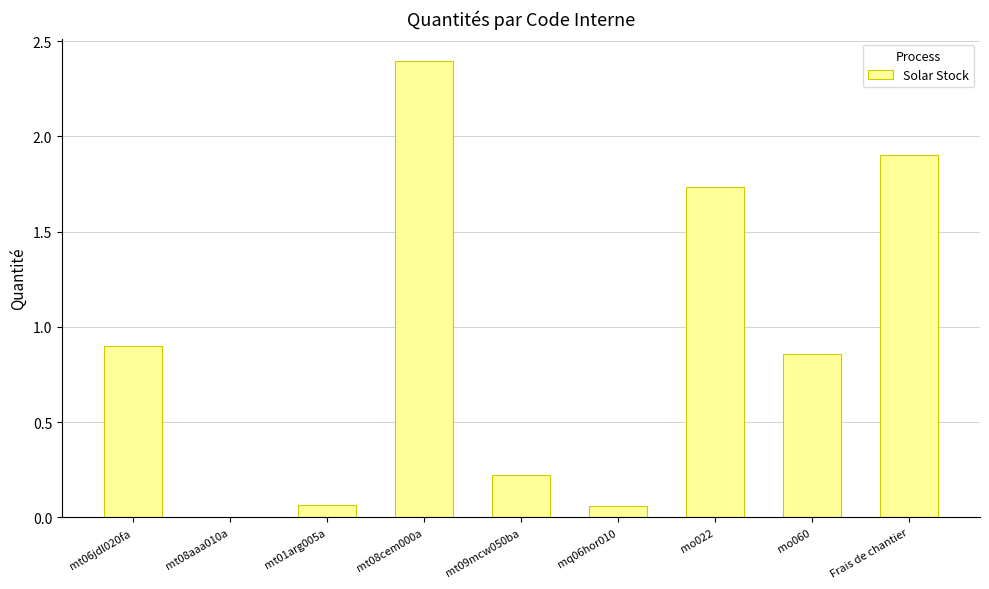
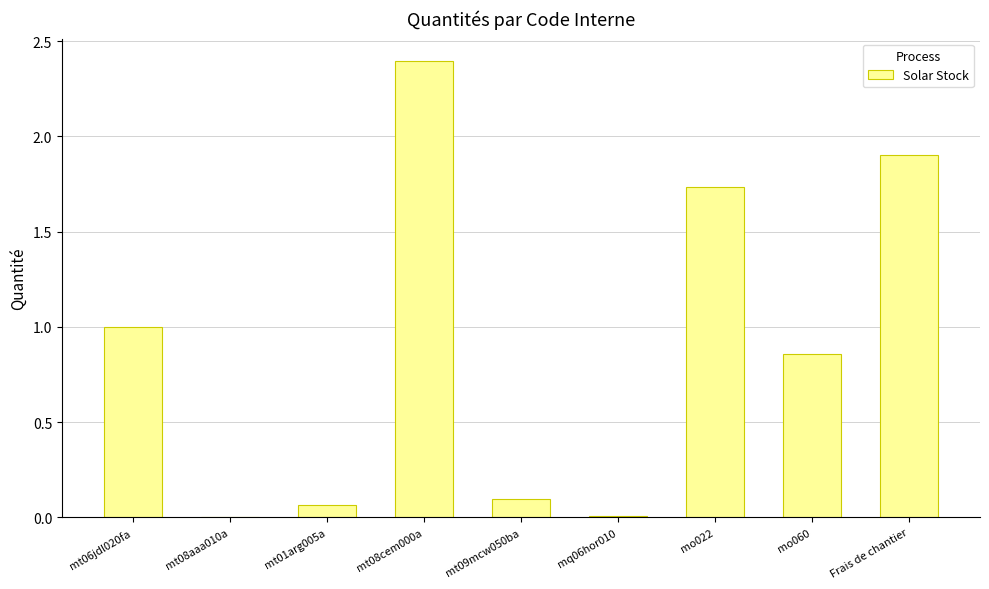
mt06jdl020fa: 0.9 -> 1.0
mt09mcw050ba: 0.22 -> 0.10
mq06hor010: 0.06 -> 0.01
